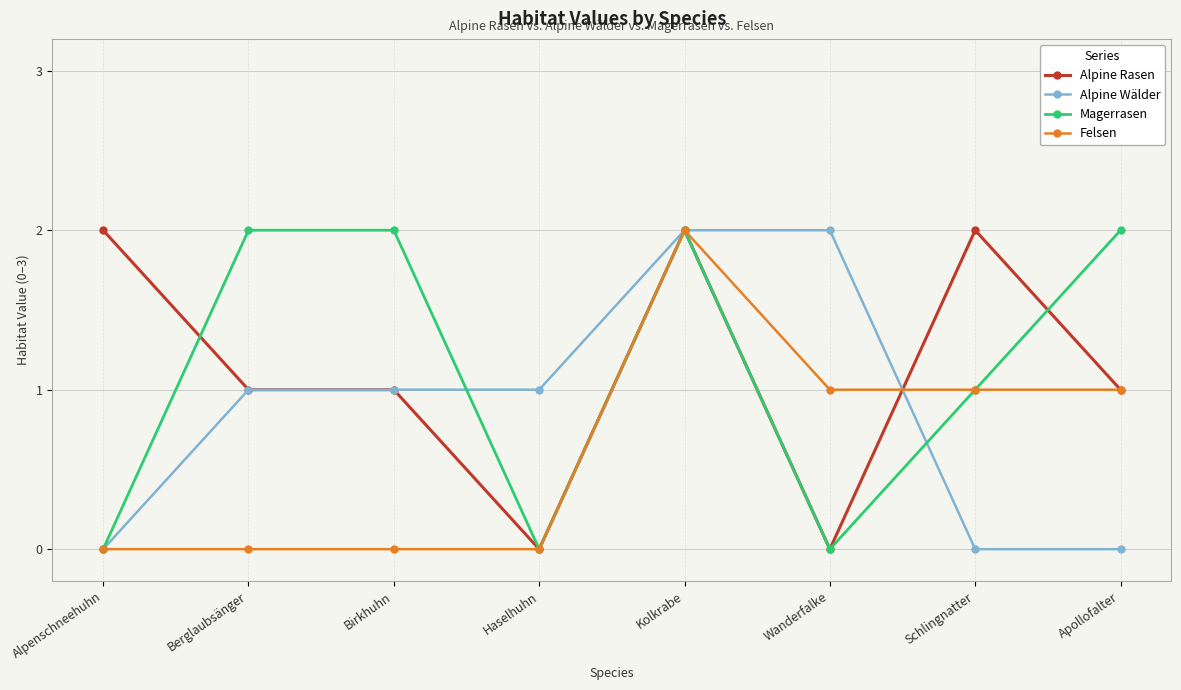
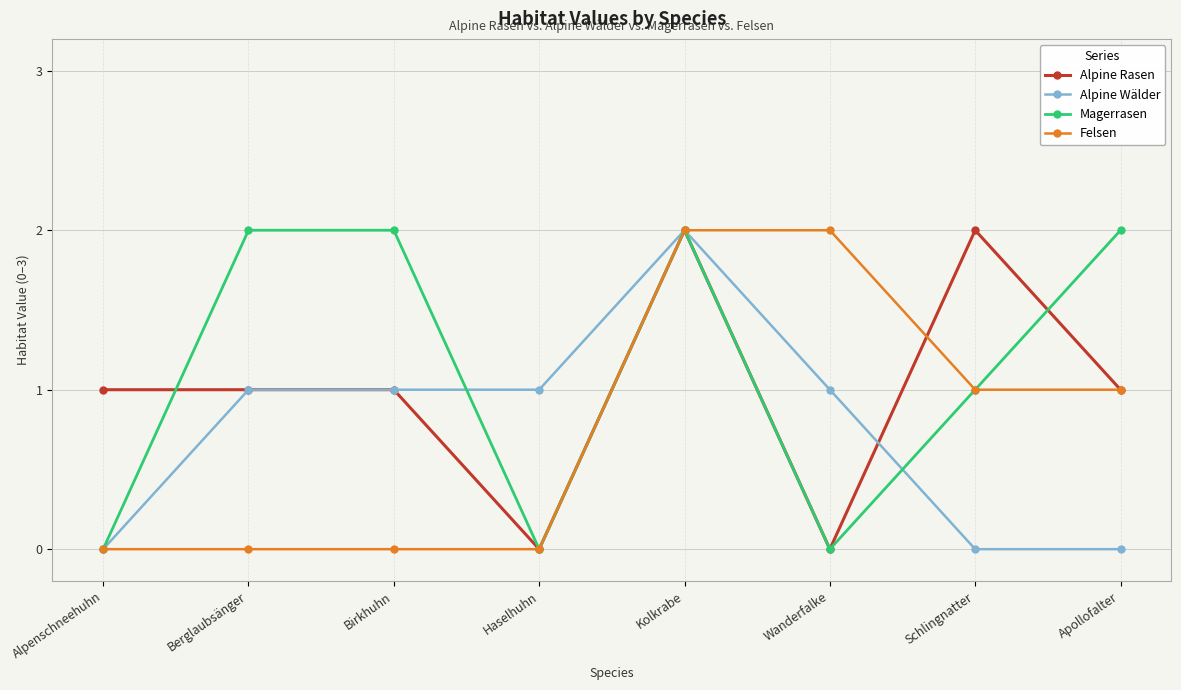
Alpine Rasen, Alpenschneehuhn: 2 -> 1
Alpine Wälder, Wanderfalke: 2 -> 1
Felsen, Wanderfalke: 1 -> 2
